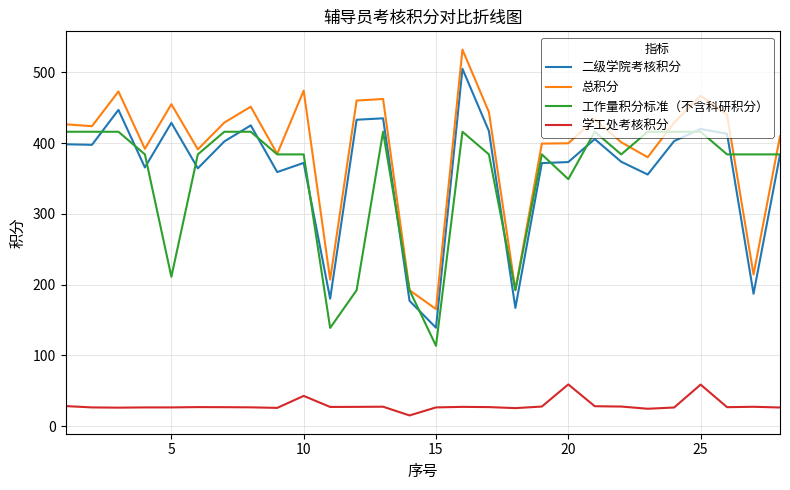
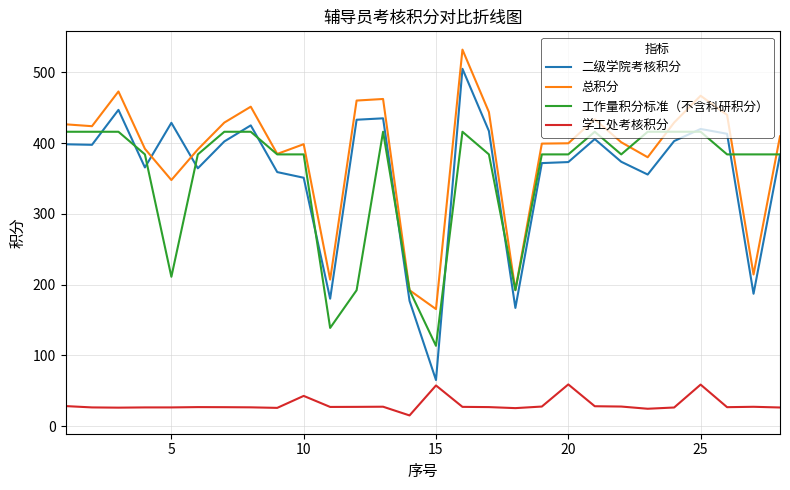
总积分, 5: 450 -> 350
二级学院考核积分, 10: 370 -> 350
总积分, 10: 470 -> 400
二级学院考核积分, 15: 140 -> 70
学工处考核积分, 15: 30 -> 60
工作量积分标准（不含科研积分）, 20: 350 -> 380
